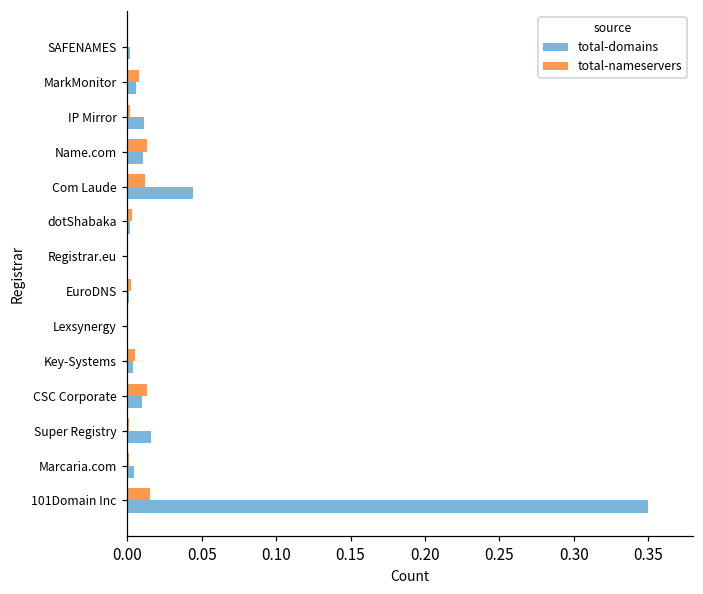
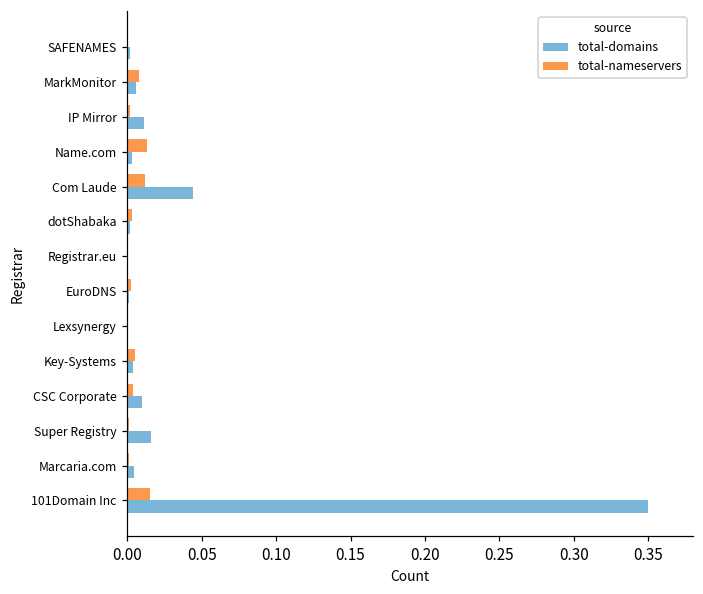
total-domains, Name.com: 0.010 -> 0.003
total-nameservers, CSC Corporate: 0.013 -> 0.004
